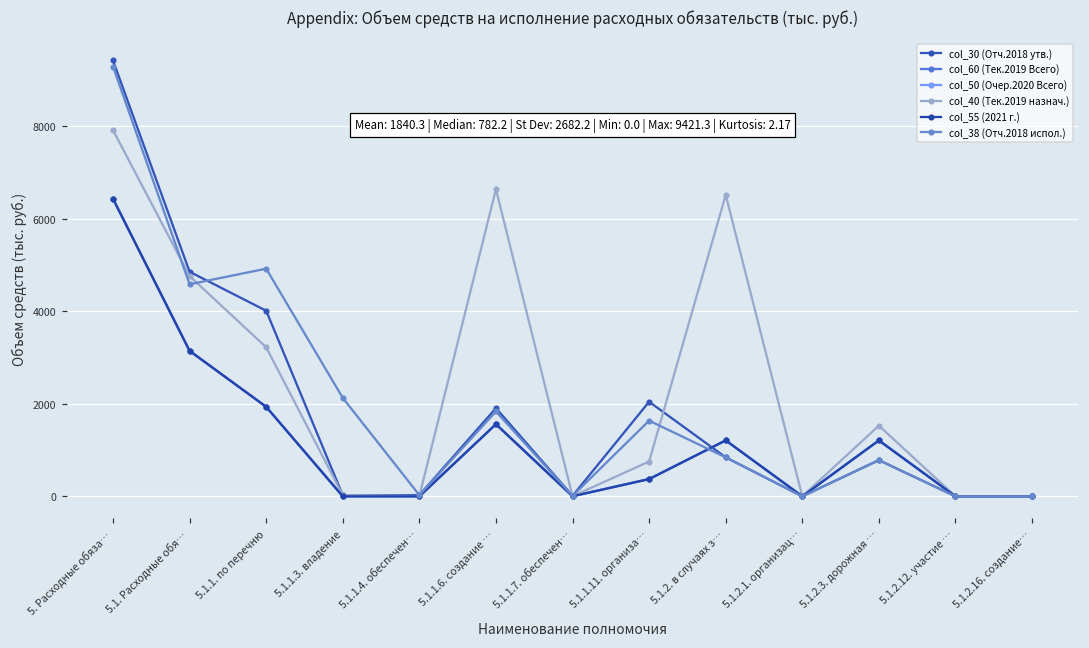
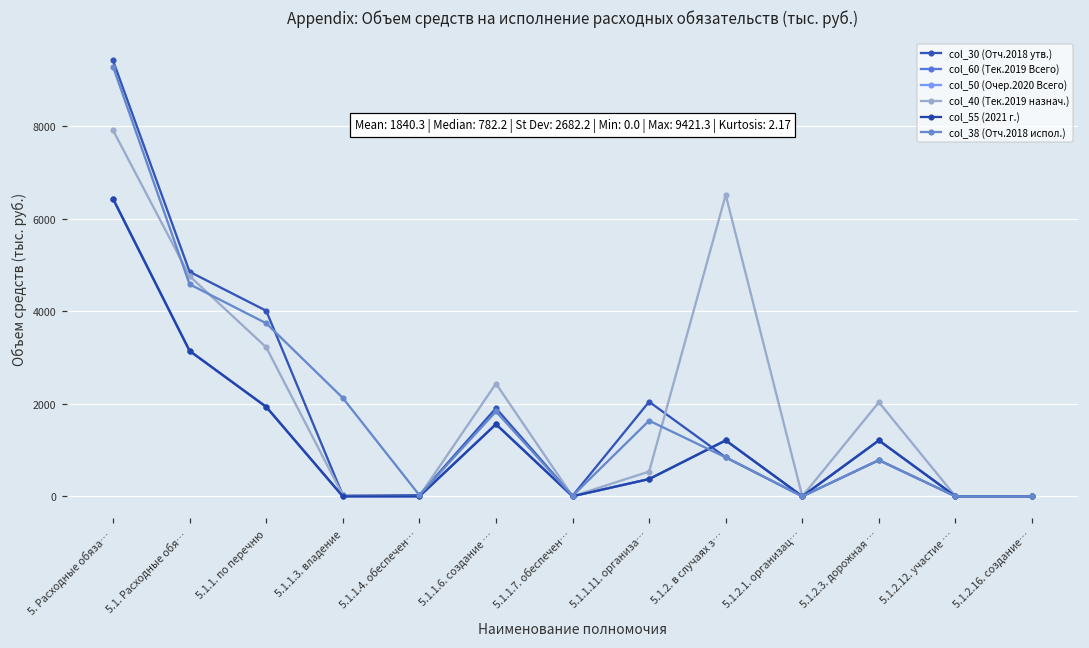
col_38 (Отч.2018 испол.), 5.1.1. по перечню: 4900 -> 3700
col_40 (Тек.2019 назнач.), 5.1.1.6. создание …: 6600 -> 2400
col_40 (Тек.2019 назнач.), 5.1.1.11. организа…: 800 -> 500
col_40 (Тек.2019 назнач.), 5.1.2.3. дорожная …: 1500 -> 2000
